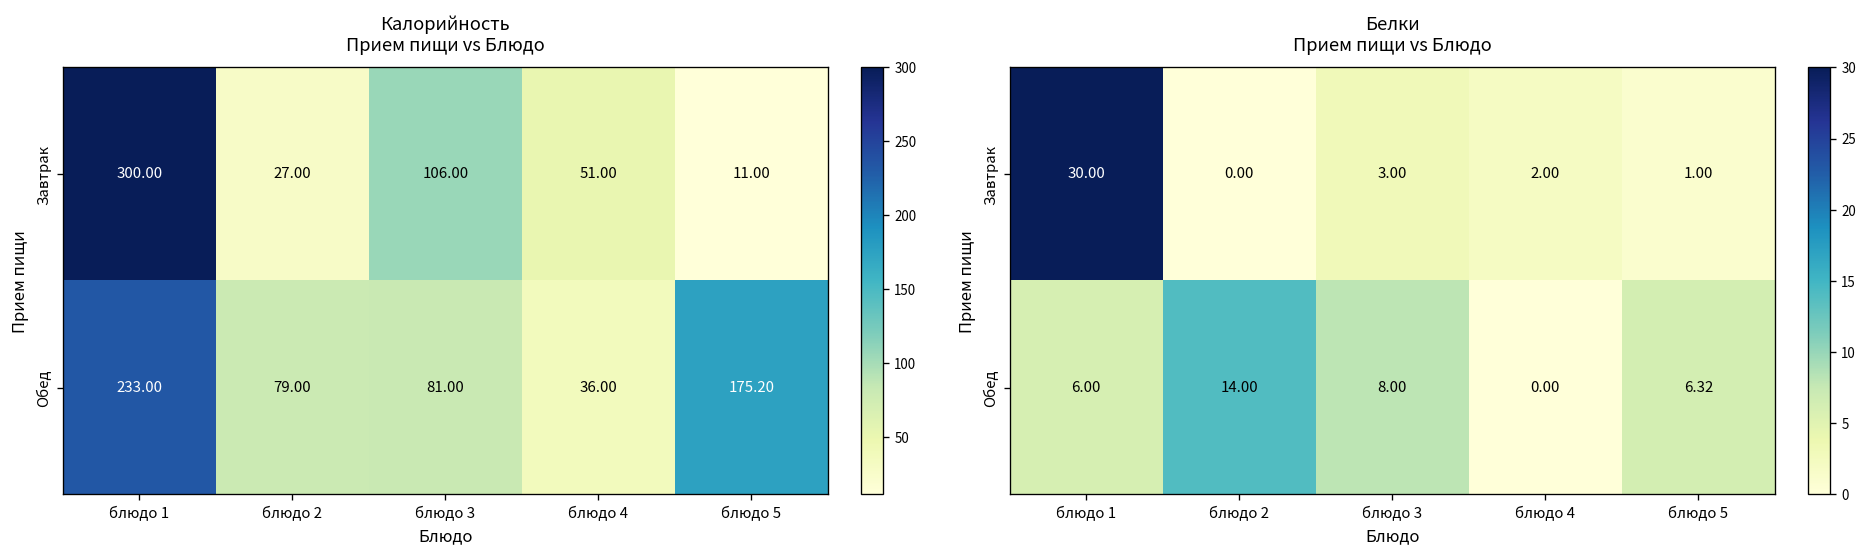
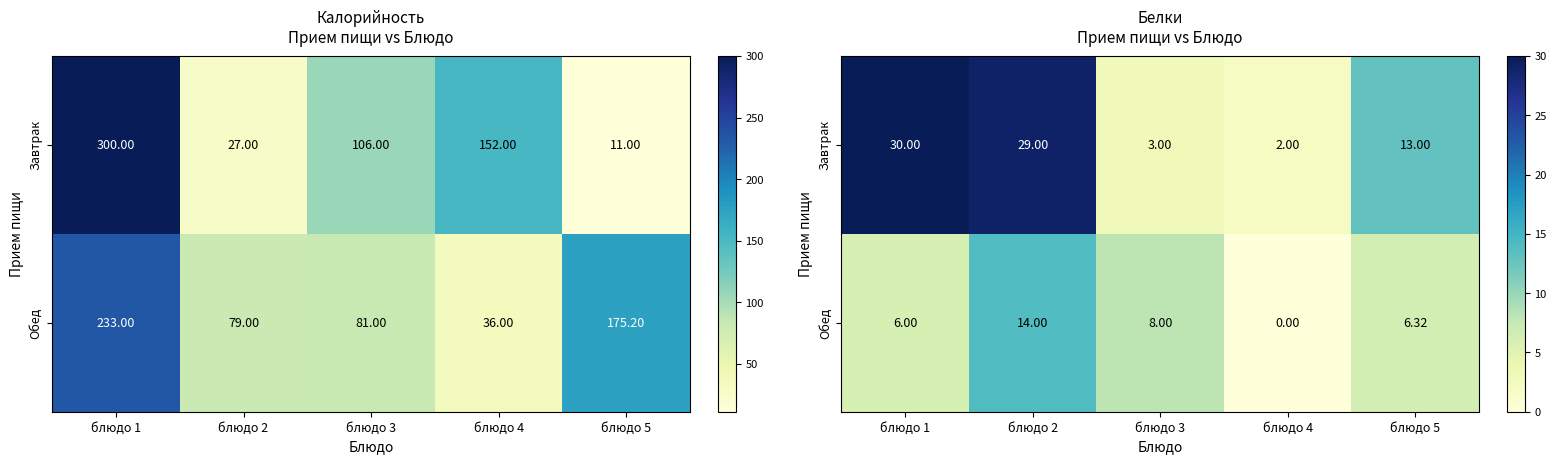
Калорийность Прием пищи vs Блюдо, Завтрак, блюдо 4: 51.00 -> 152.00
Белки Прием пищи vs Блюдо, Завтрак, блюдо 2: 0.00 -> 29.00
Белки Прием пищи vs Блюдо, Завтрак, блюдо 5: 1.00 -> 13.00
